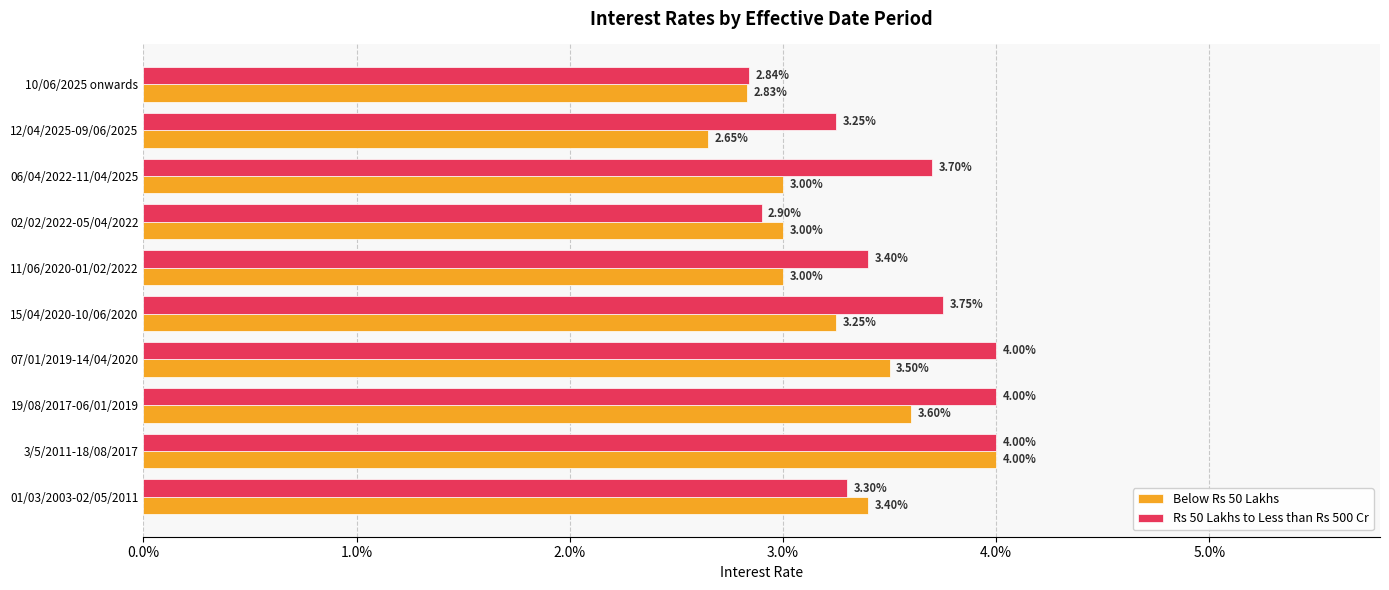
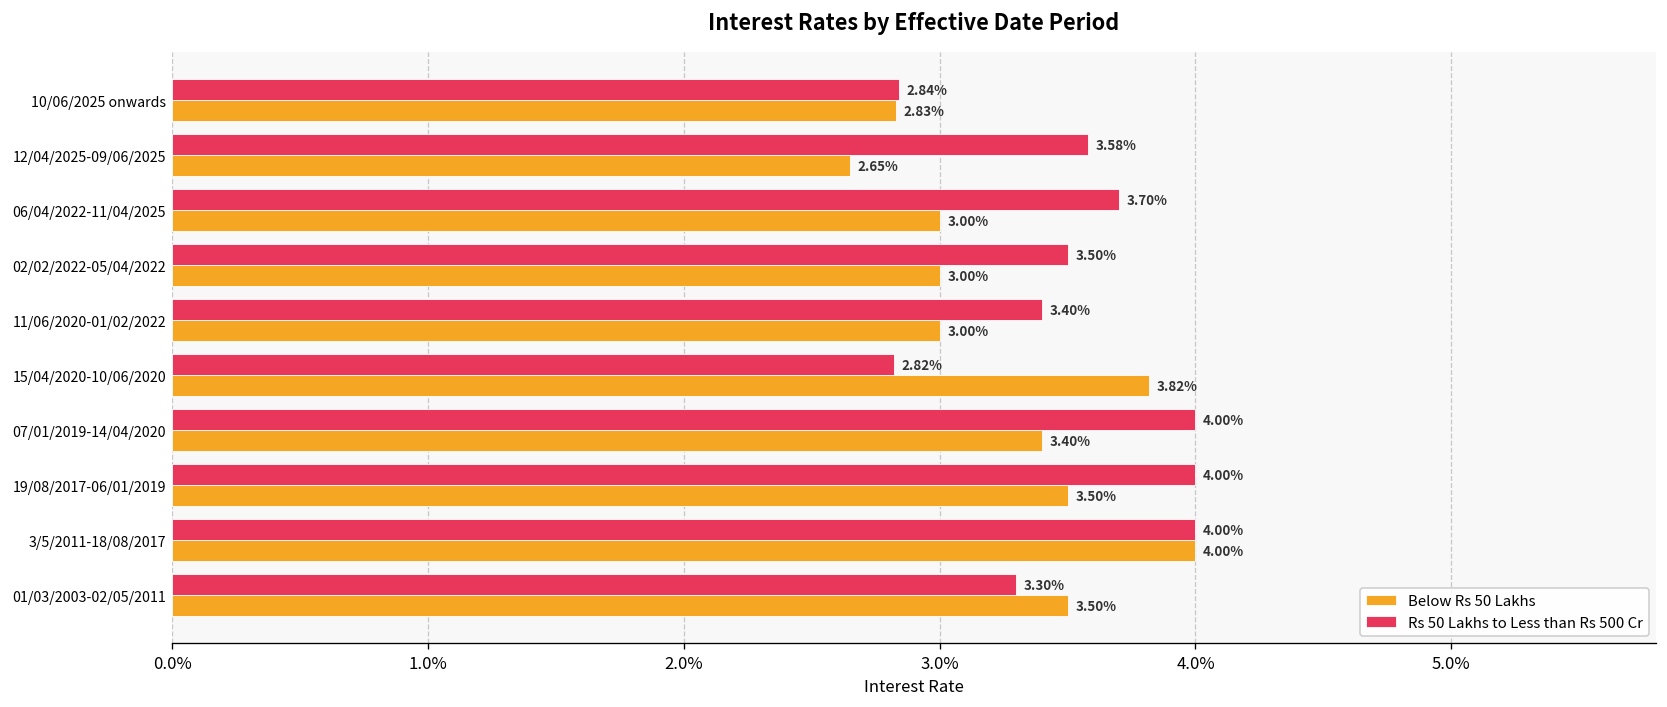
Rs 50 Lakhs to Less than Rs 500 Cr, 12/04/2025-09/06/2025: 3.25% -> 3.58%
Rs 50 Lakhs to Less than Rs 500 Cr, 02/02/2022-05/04/2022: 2.90% -> 3.50%
Rs 50 Lakhs to Less than Rs 500 Cr, 15/04/2020-10/06/2020: 3.75% -> 2.82%
Below Rs 50 Lakhs, 15/04/2020-10/06/2020: 3.25% -> 3.82%
Below Rs 50 Lakhs, 07/01/2019-14/04/2020: 3.50% -> 3.40%
Below Rs 50 Lakhs, 19/08/2017-06/01/2019: 3.60% -> 3.50%
Below Rs 50 Lakhs, 01/03/2003-02/05/2011: 3.40% -> 3.50%
